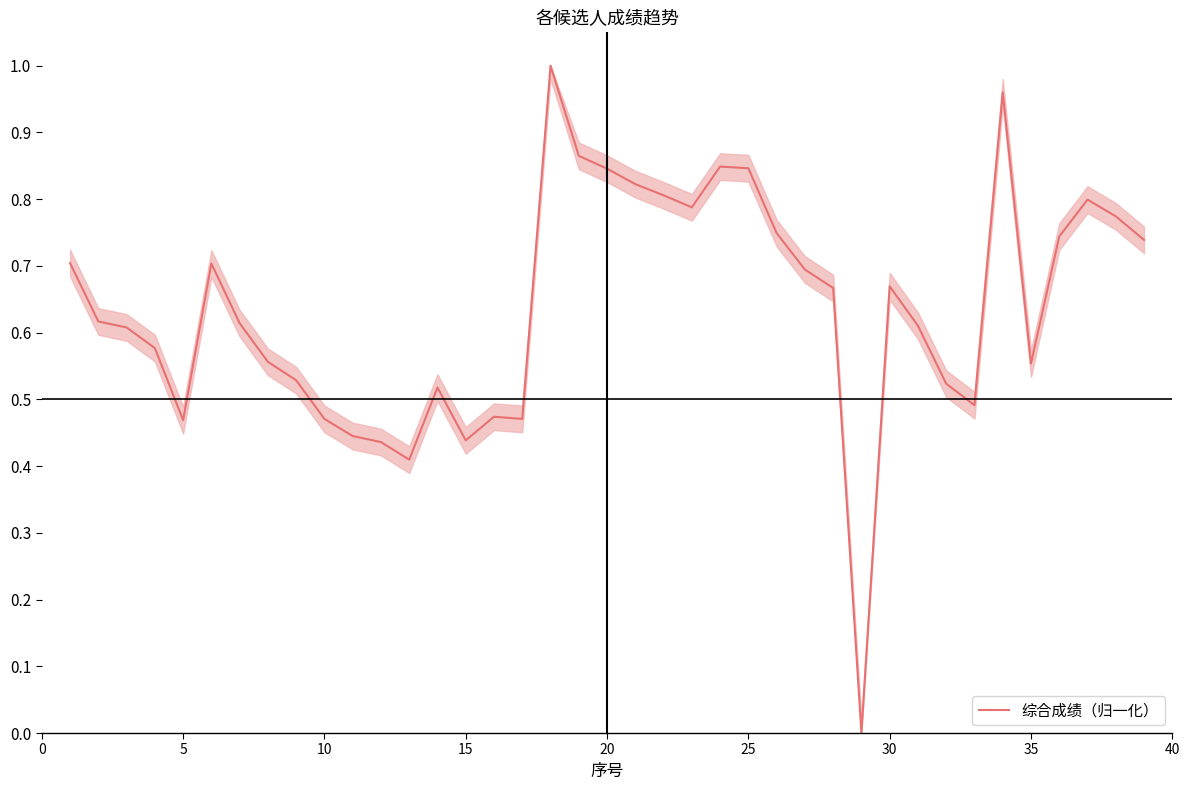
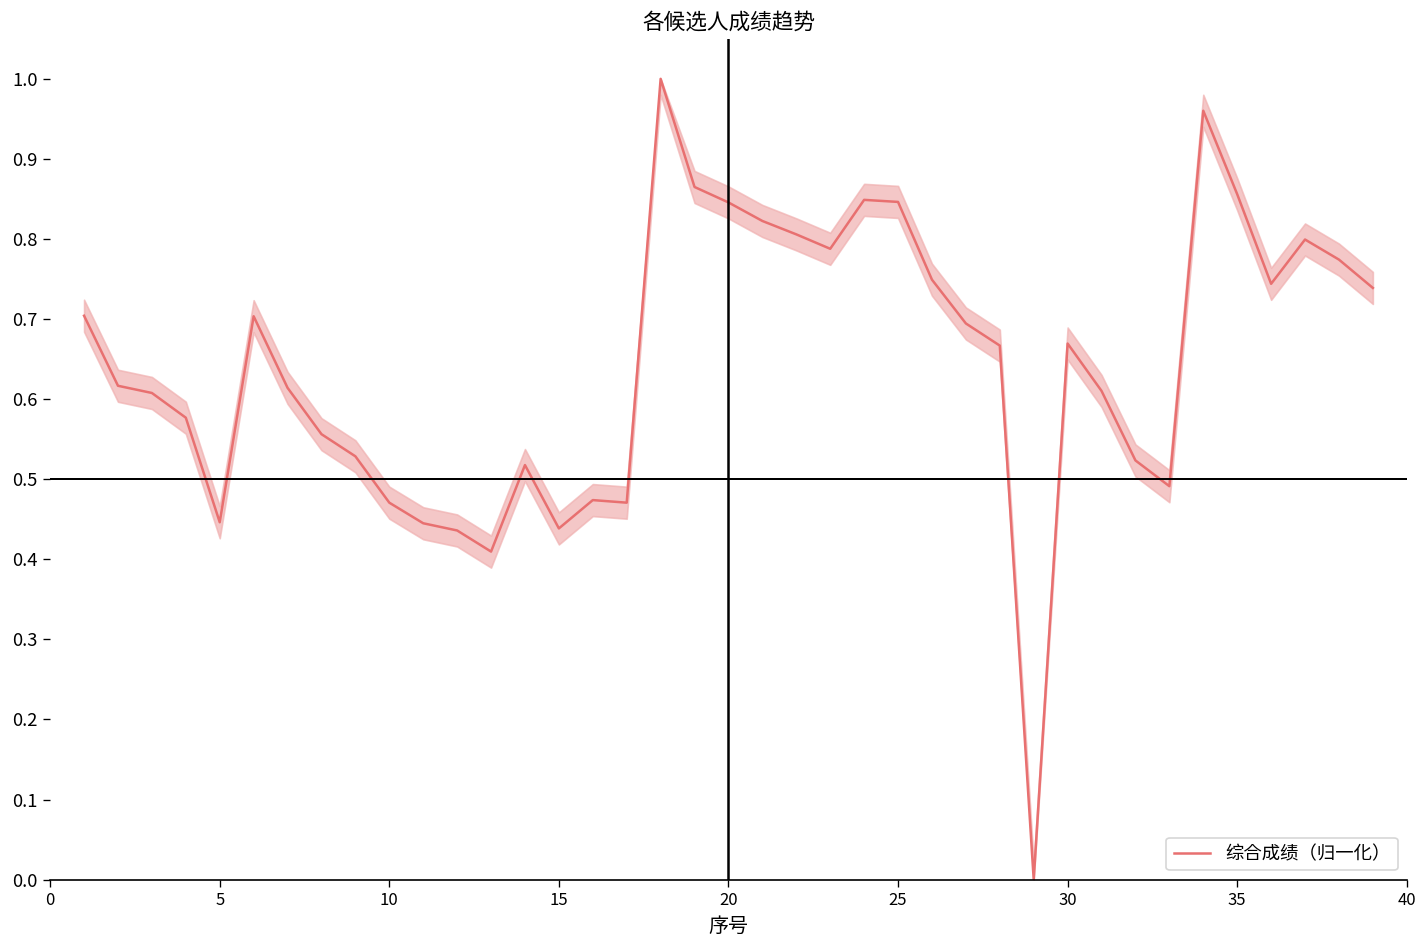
综合成绩（归一化）, 5: 0.47 -> 0.45
综合成绩（归一化）, 35: 0.55 -> 0.86
